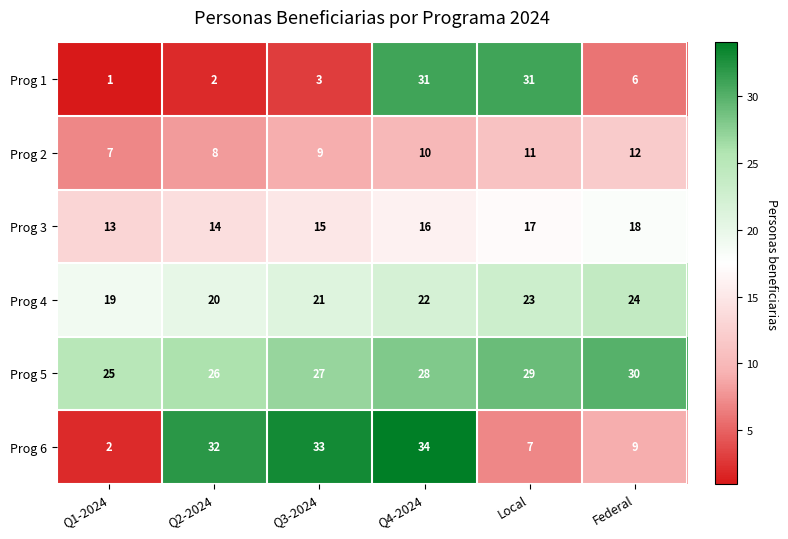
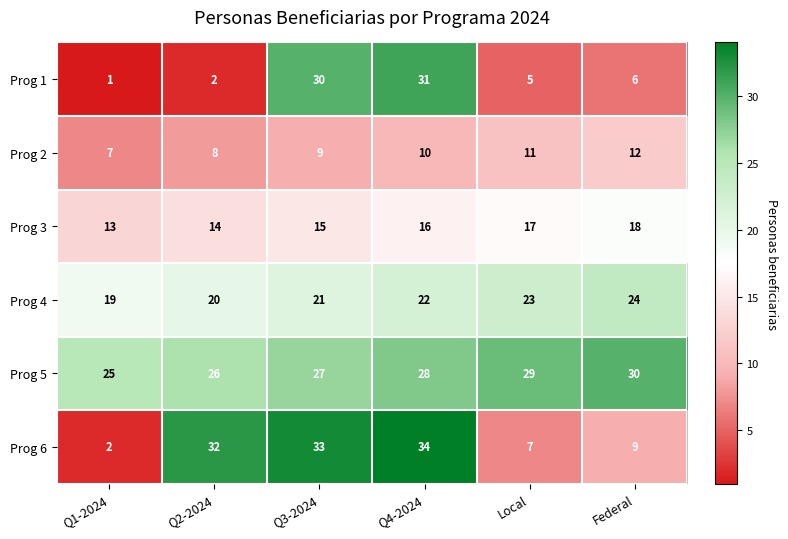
Prog 1, Q3-2024: 3 -> 30
Prog 1, Local: 31 -> 5
